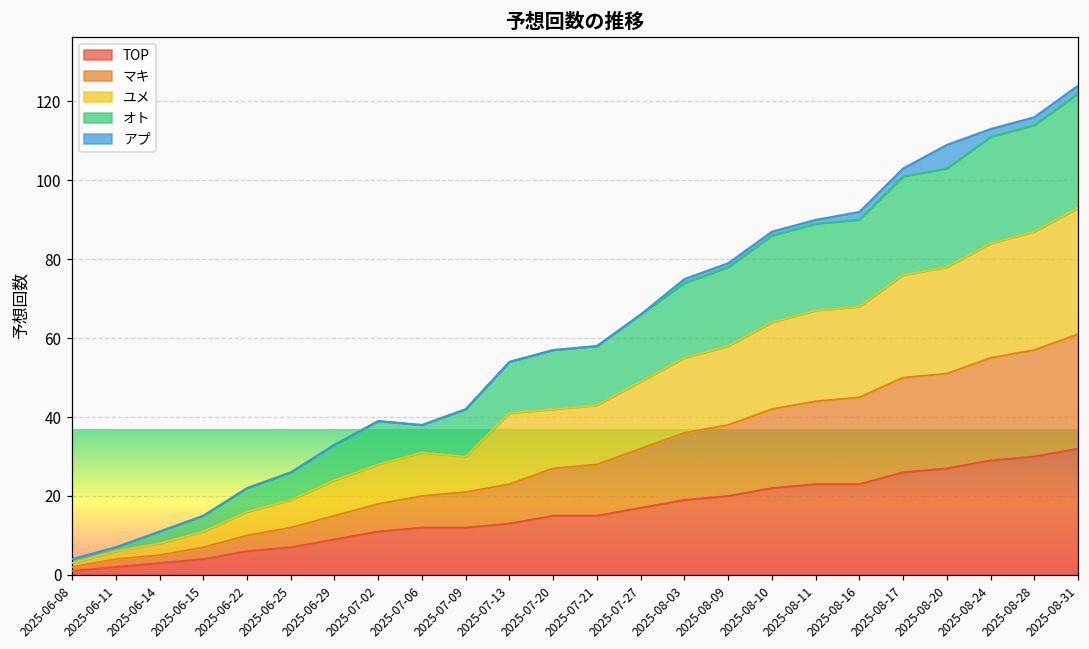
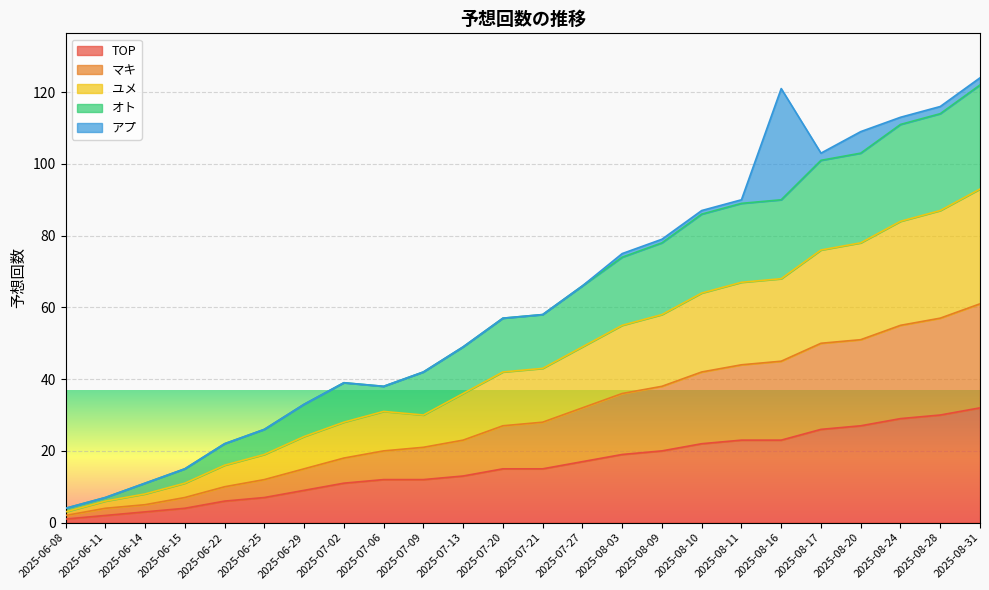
ユメ, 2025-07-13: 18 -> 13
アプ, 2025-08-16: 2 -> 31
